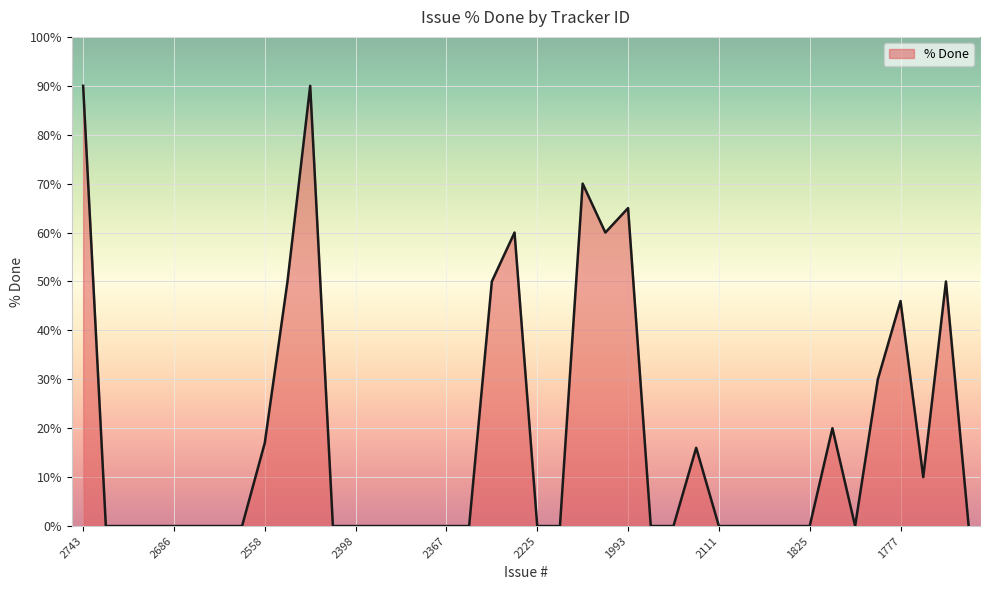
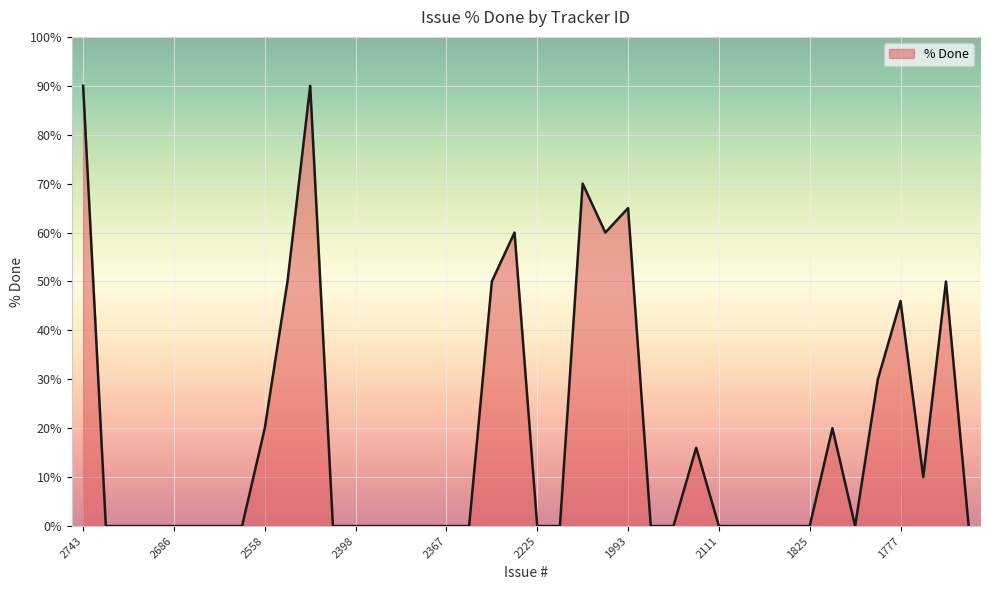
2558: 17% -> 20%
